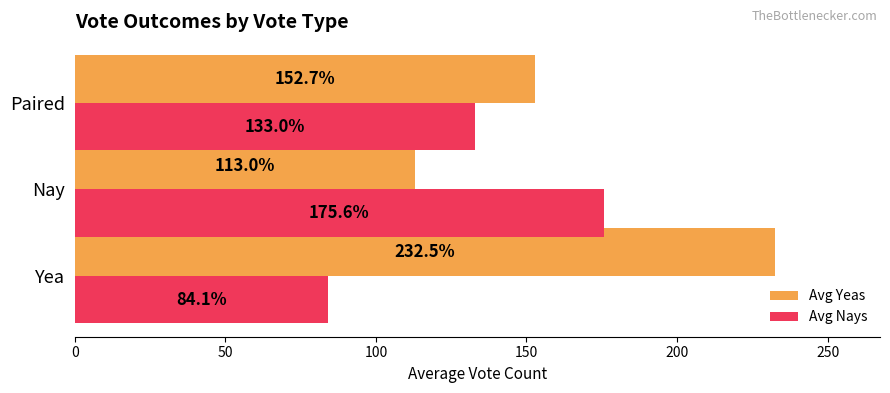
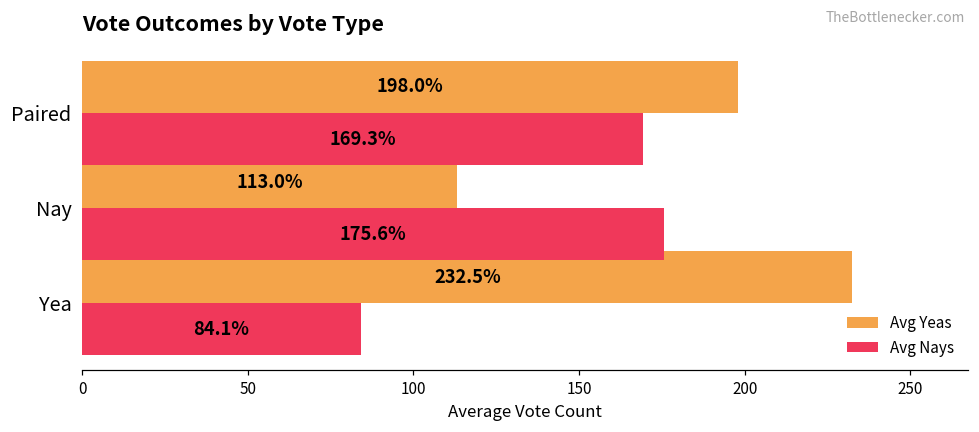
Avg Yeas, Paired: 152.7% -> 198.0%
Avg Nays, Paired: 133.0% -> 169.3%
